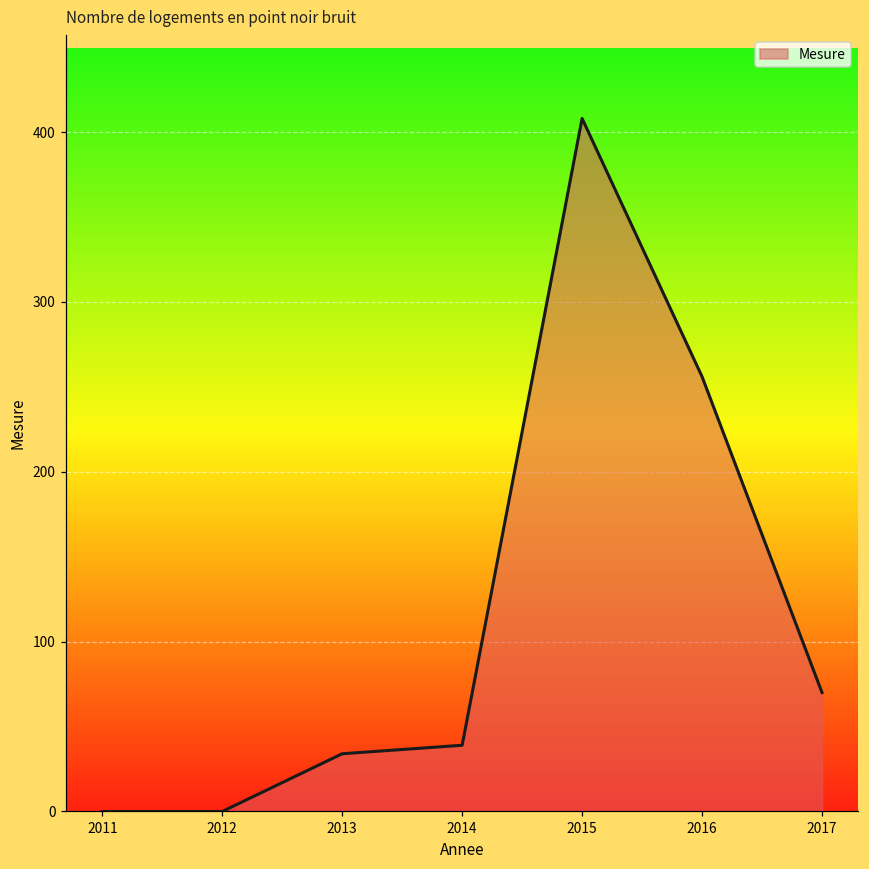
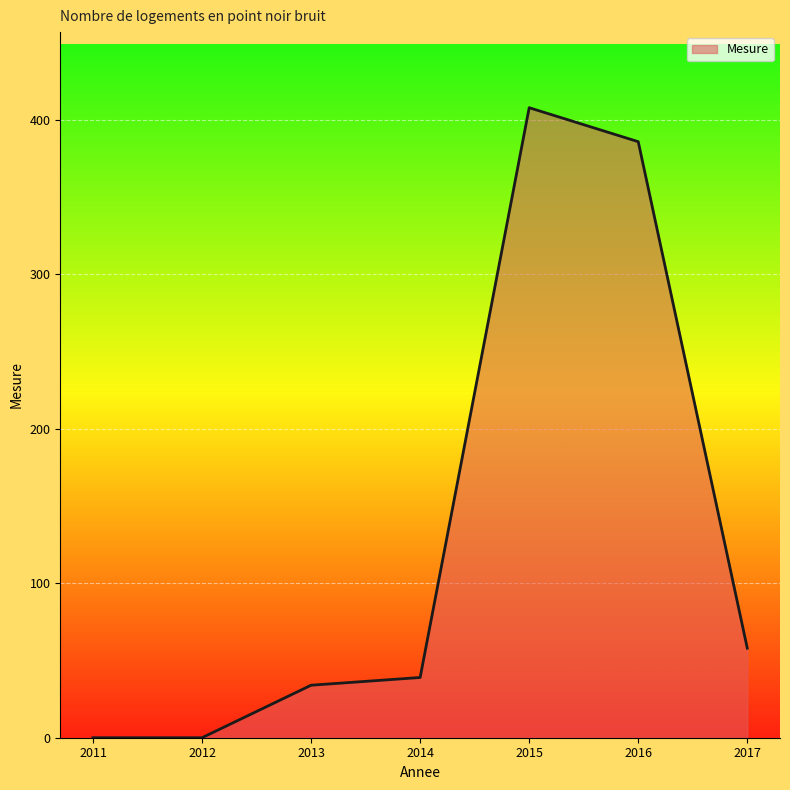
2016: 256 -> 386
2017: 70 -> 58
